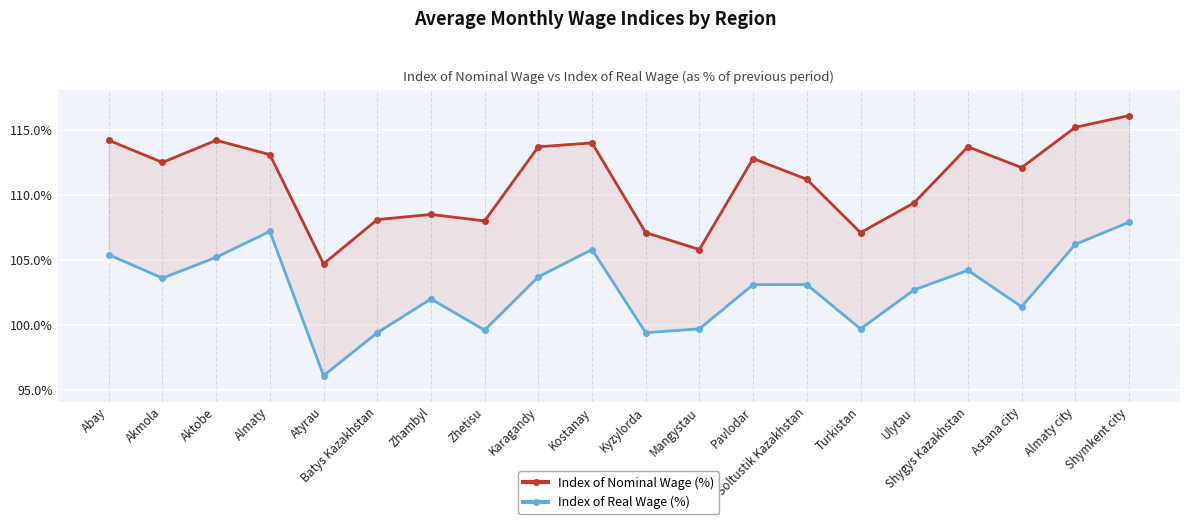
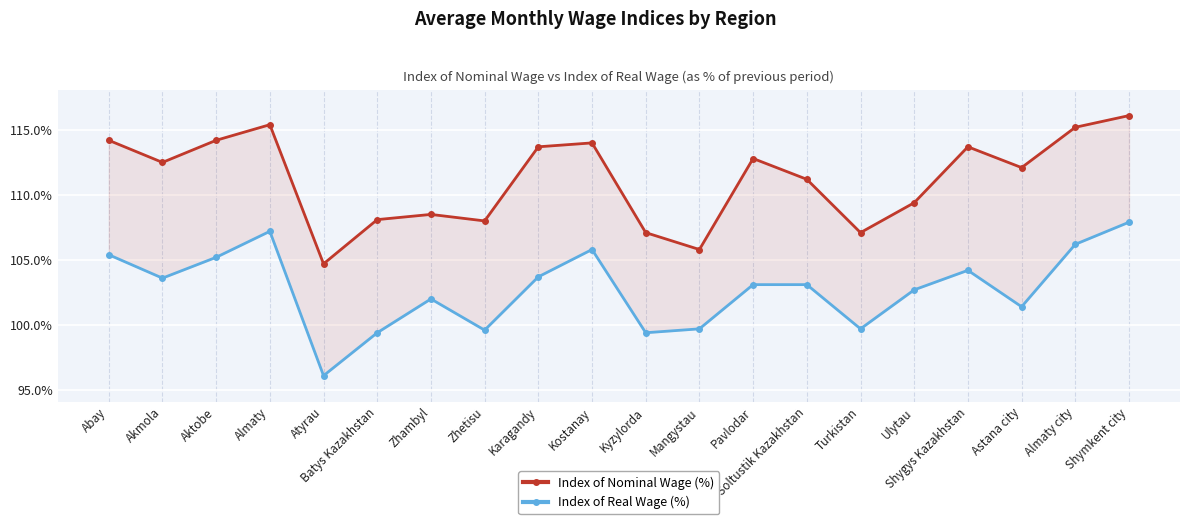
Index of Nominal Wage (%), Almaty: 113.1% -> 115.4%
